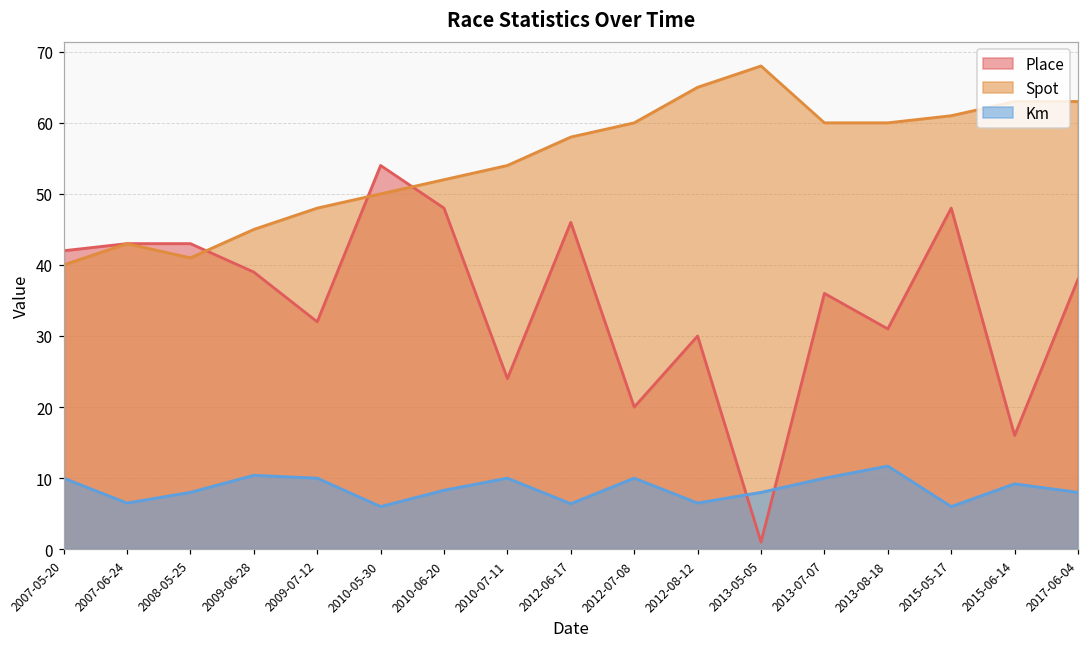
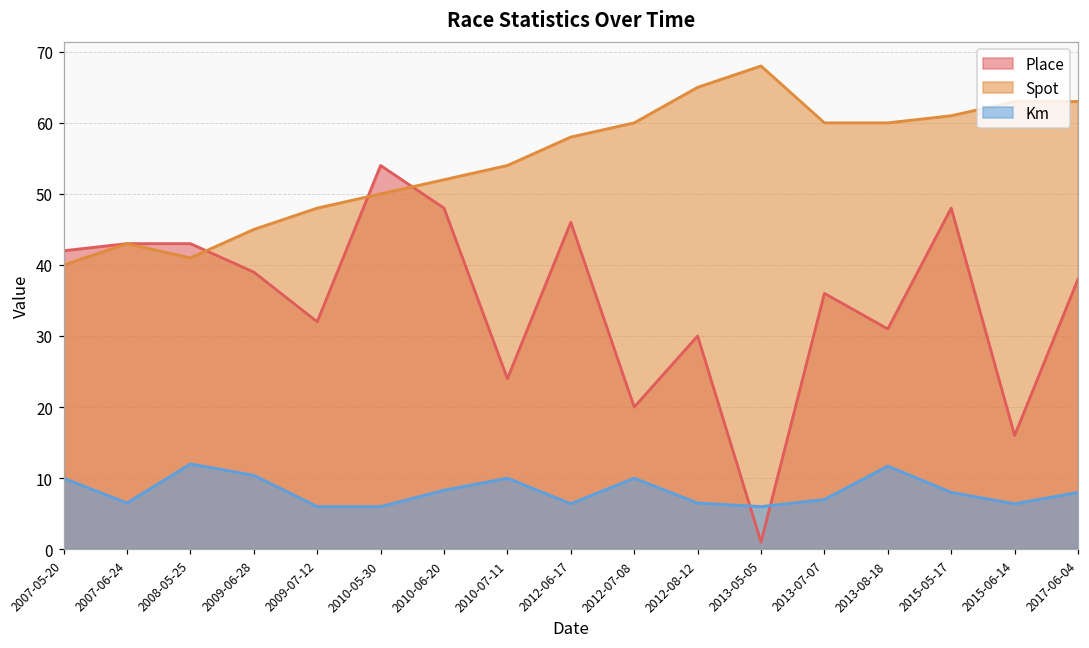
Km, 2008-05-25: 8 -> 12
Km, 2009-07-12: 10 -> 6
Km, 2013-05-05: 8 -> 6
Km, 2013-07-07: 10 -> 7
Km, 2015-05-17: 6 -> 8
Km, 2015-06-14: 9 -> 6
